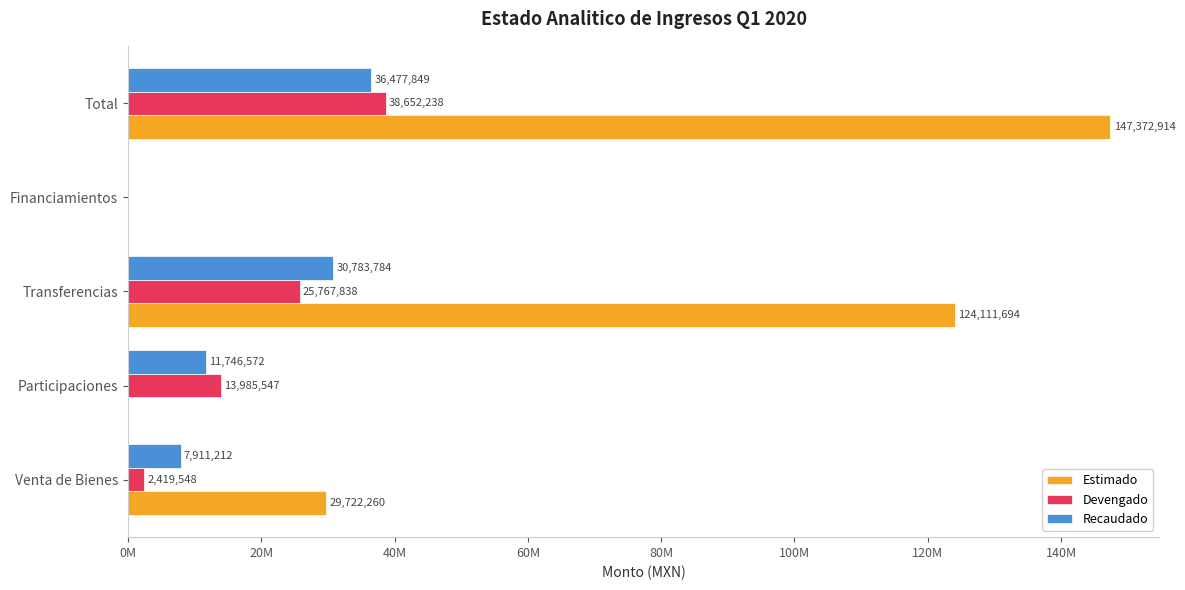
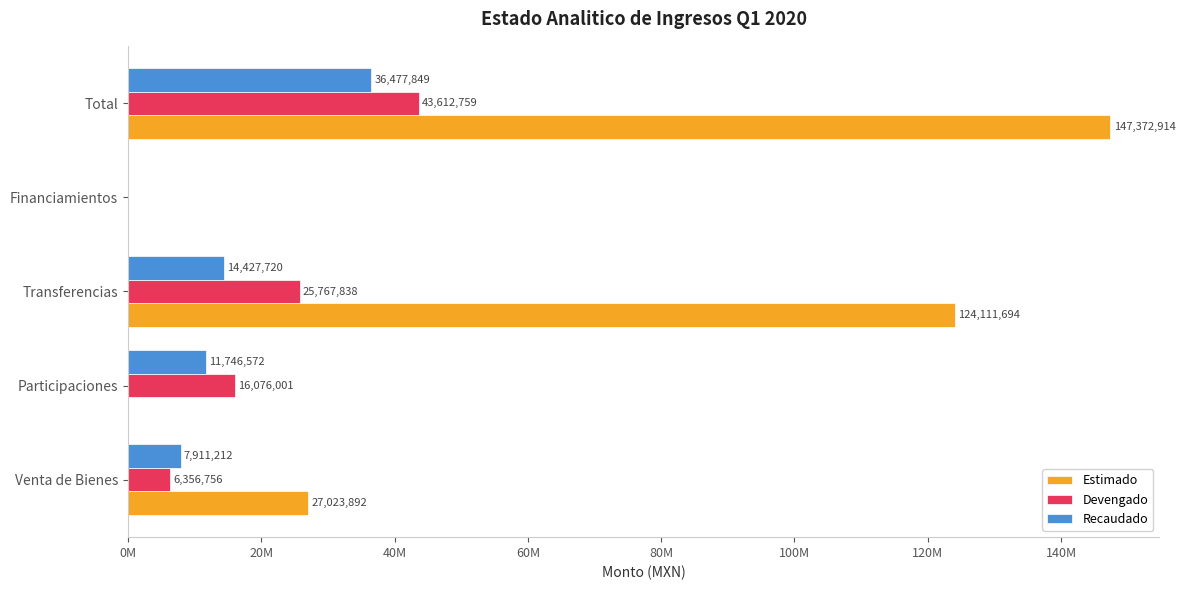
Devengado, Total: 38,652,238 -> 43,612,759
Recaudado, Transferencias: 30,783,784 -> 14,427,720
Devengado, Participaciones: 13,985,547 -> 16,076,001
Devengado, Venta de Bienes: 2,419,548 -> 6,356,756
Estimado, Venta de Bienes: 29,722,260 -> 27,023,892
